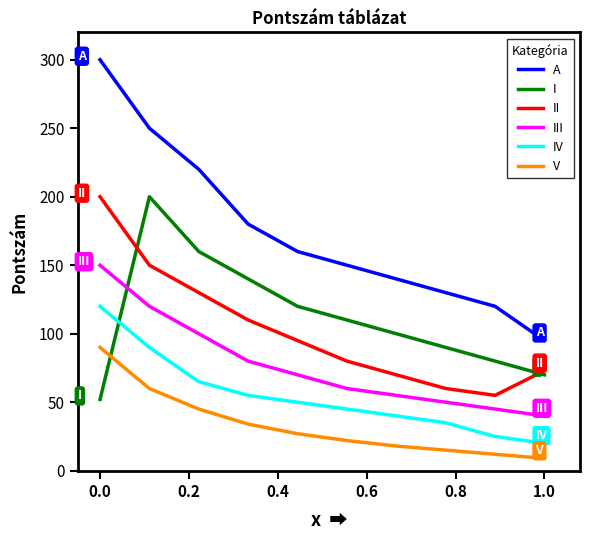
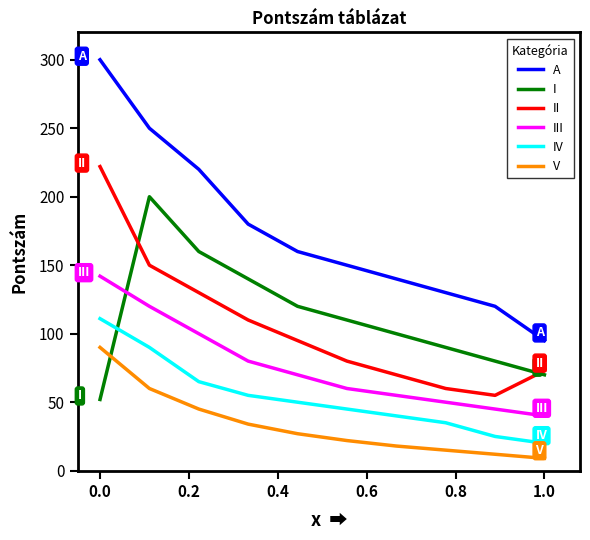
II, 0.0: 200 -> 222
III, 0.0: 150 -> 142
IV, 0.0: 120 -> 111
